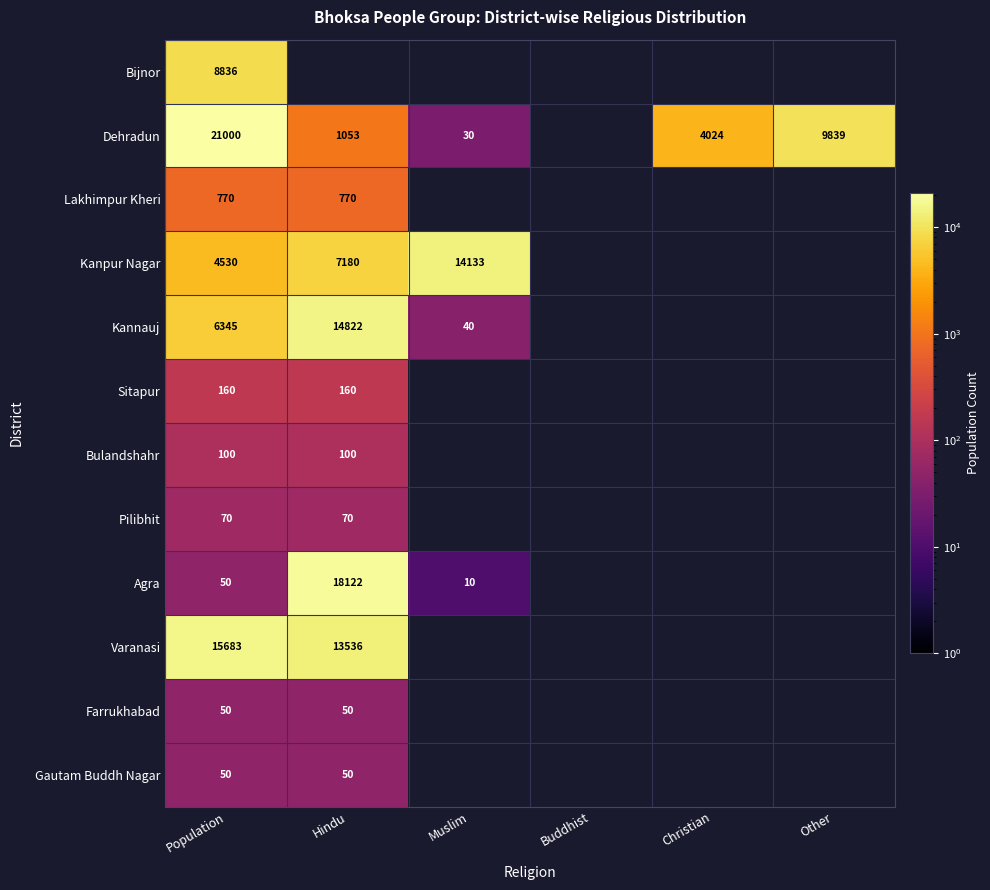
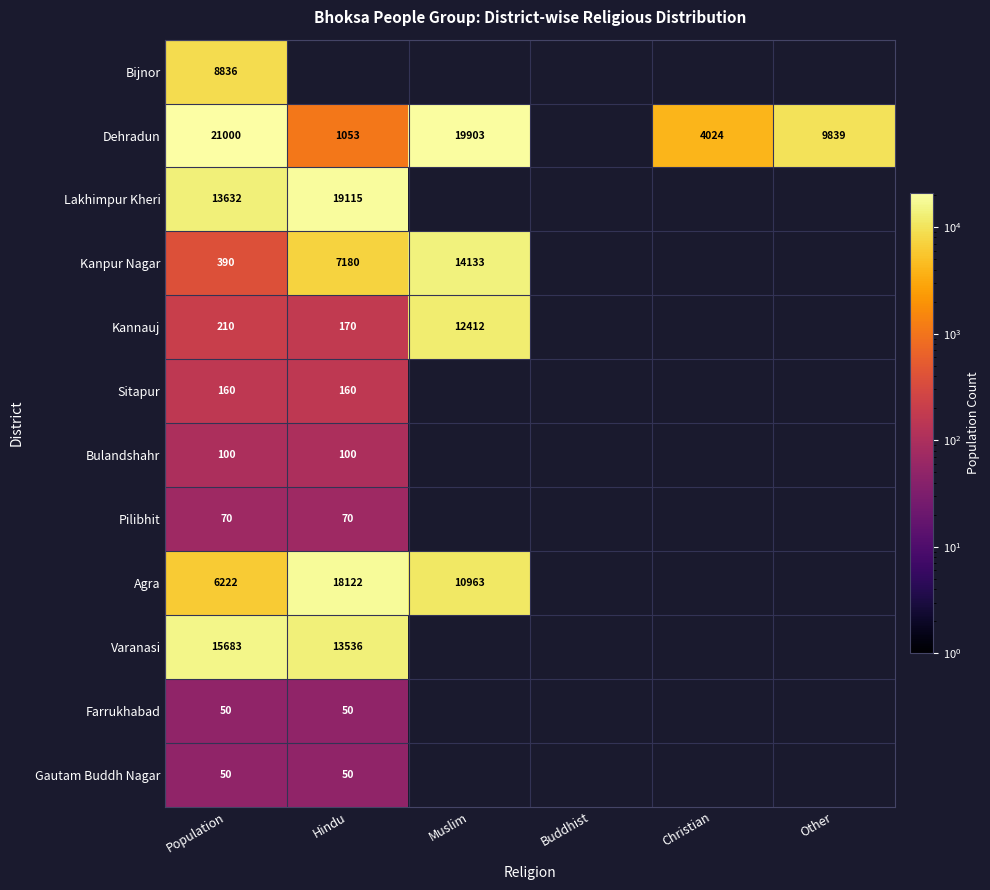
Dehradun, Muslim: 30 -> 19903
Lakhimpur Kheri, Population: 770 -> 13632
Lakhimpur Kheri, Hindu: 770 -> 19115
Kanpur Nagar, Population: 4530 -> 390
Kannauj, Population: 6345 -> 210
Kannauj, Hindu: 14822 -> 170
Kannauj, Muslim: 40 -> 12412
Agra, Population: 50 -> 6222
Agra, Muslim: 10 -> 10963
